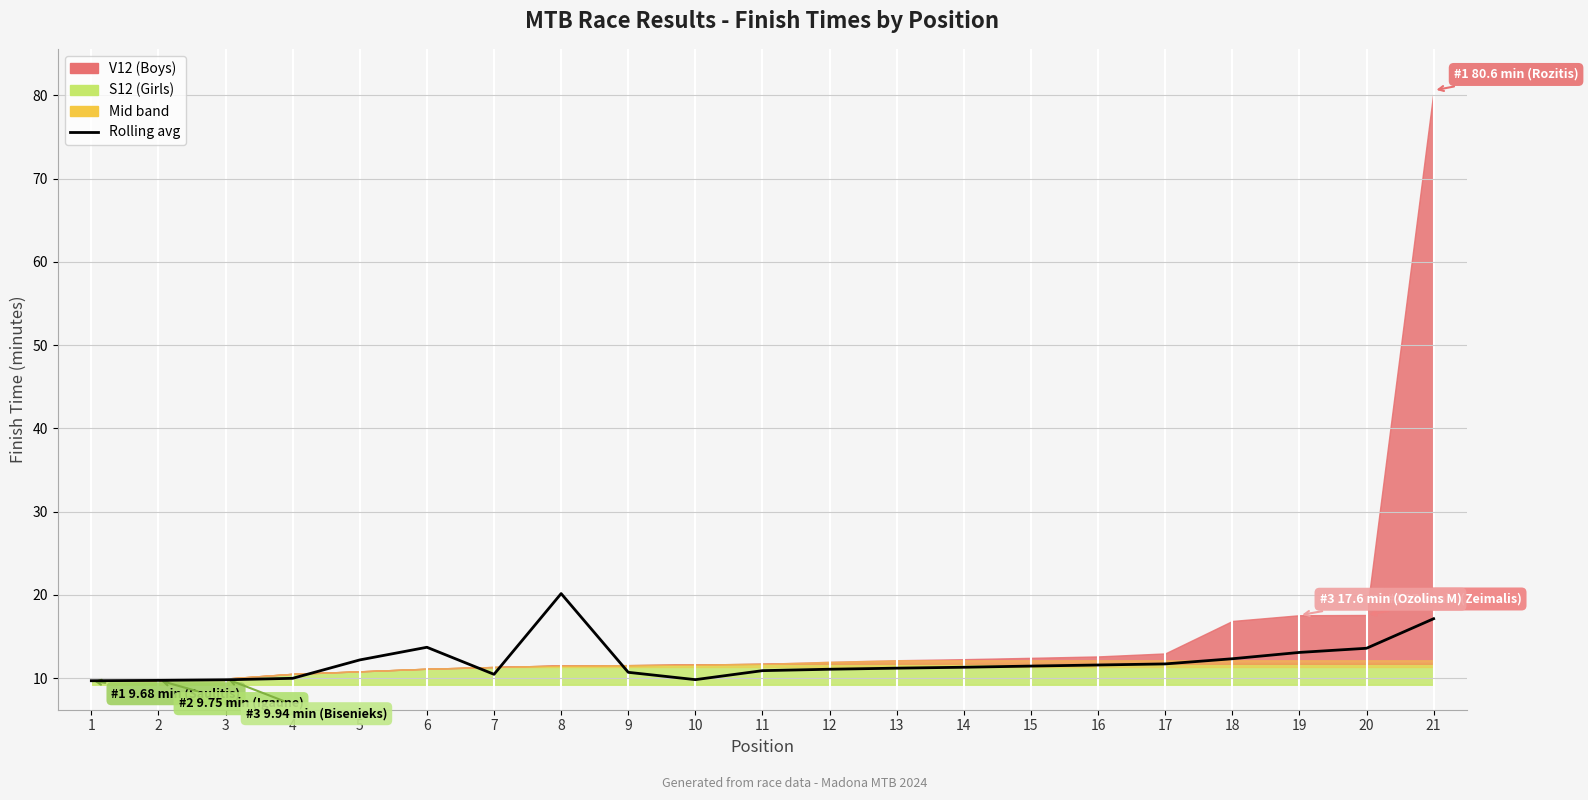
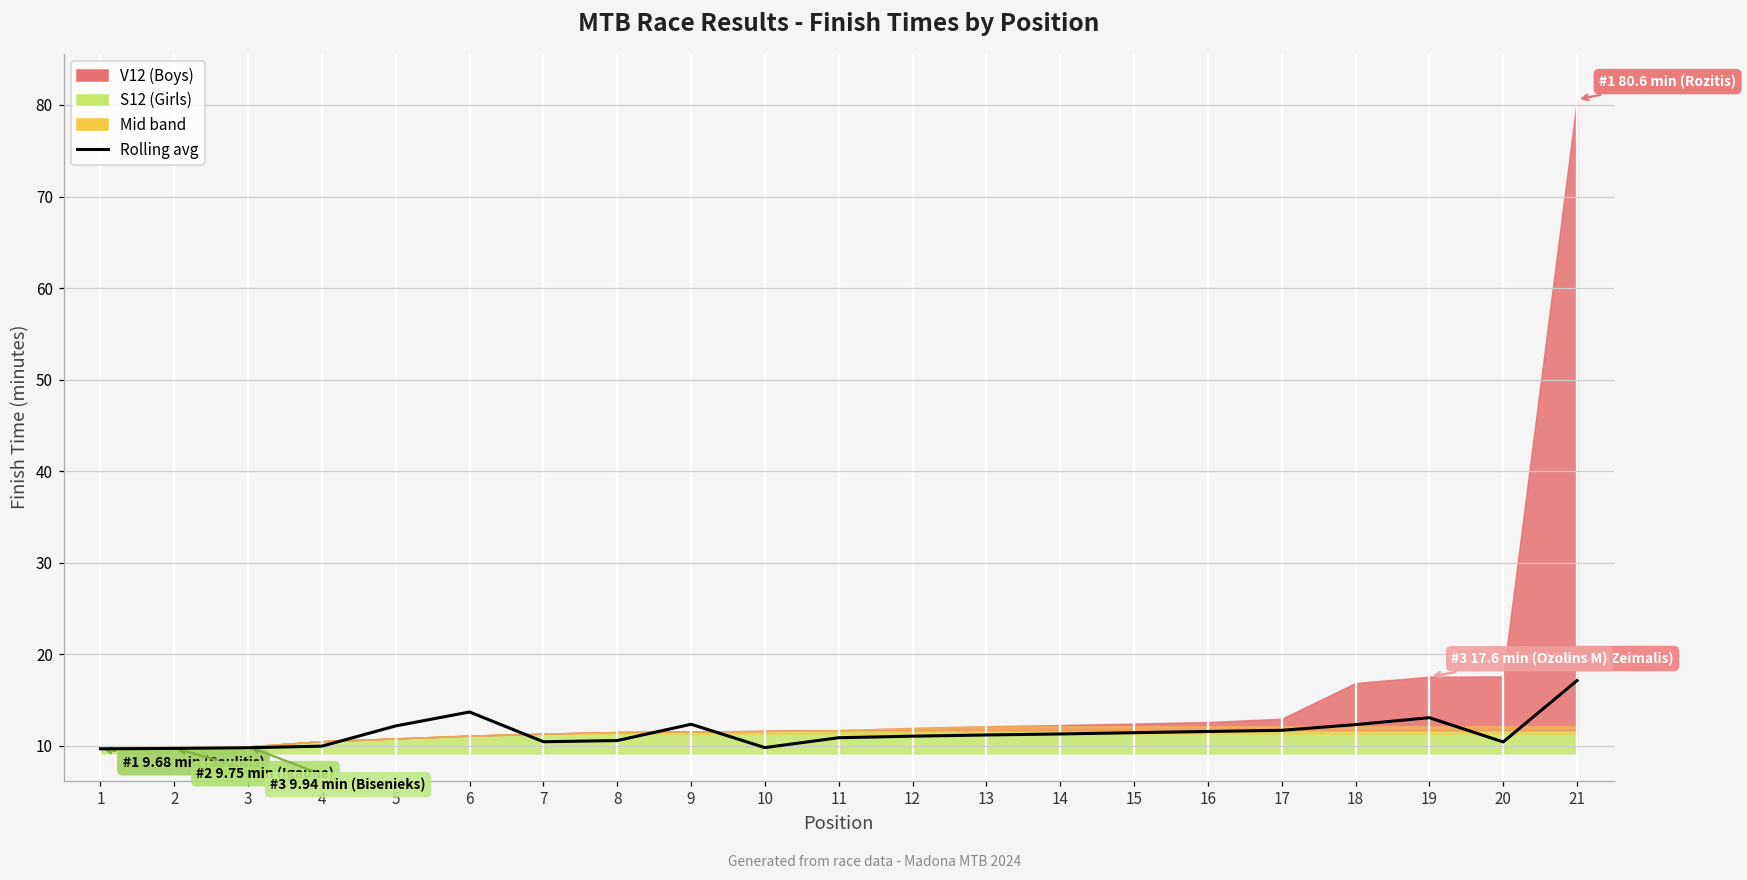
Rolling avg, 8: 20 -> 11
Rolling avg, 9: 11 -> 12
Rolling avg, 20: 14 -> 10
